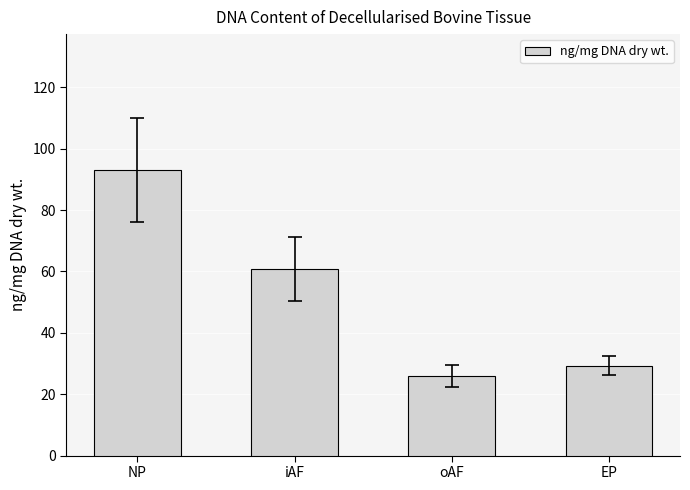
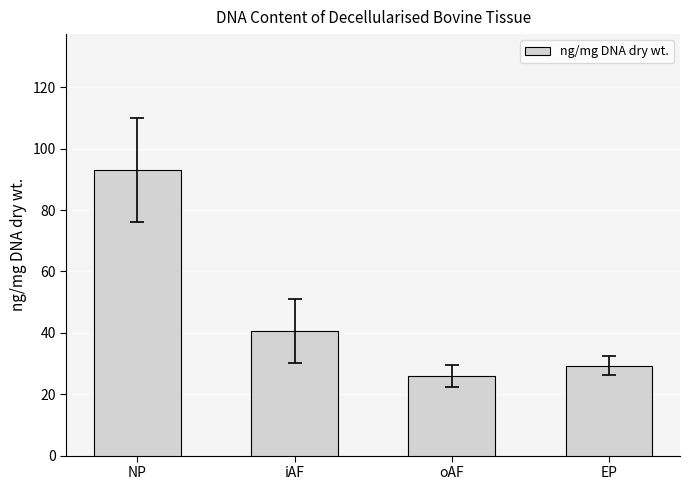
ng/mg DNA dry wt., iAF: 61 -> 41
